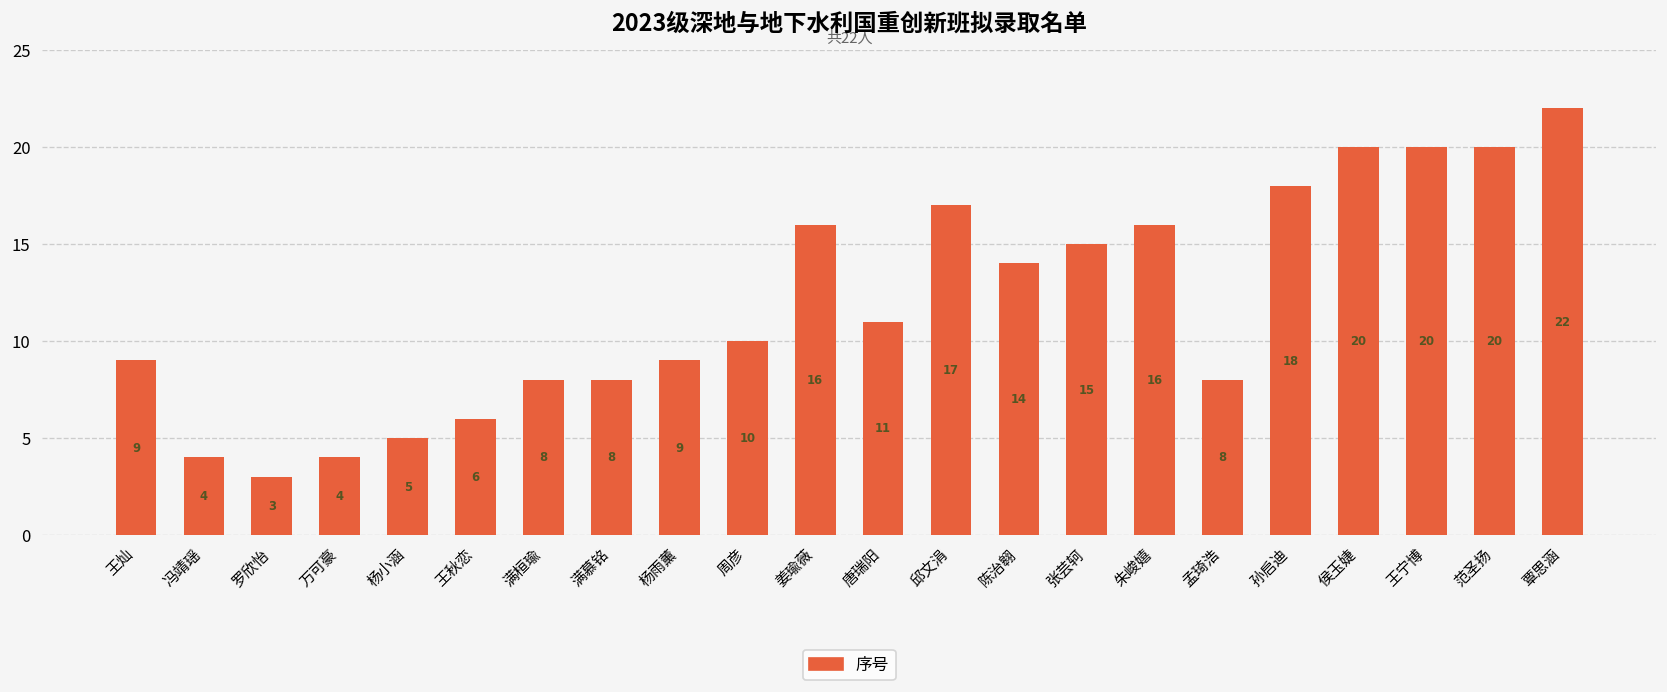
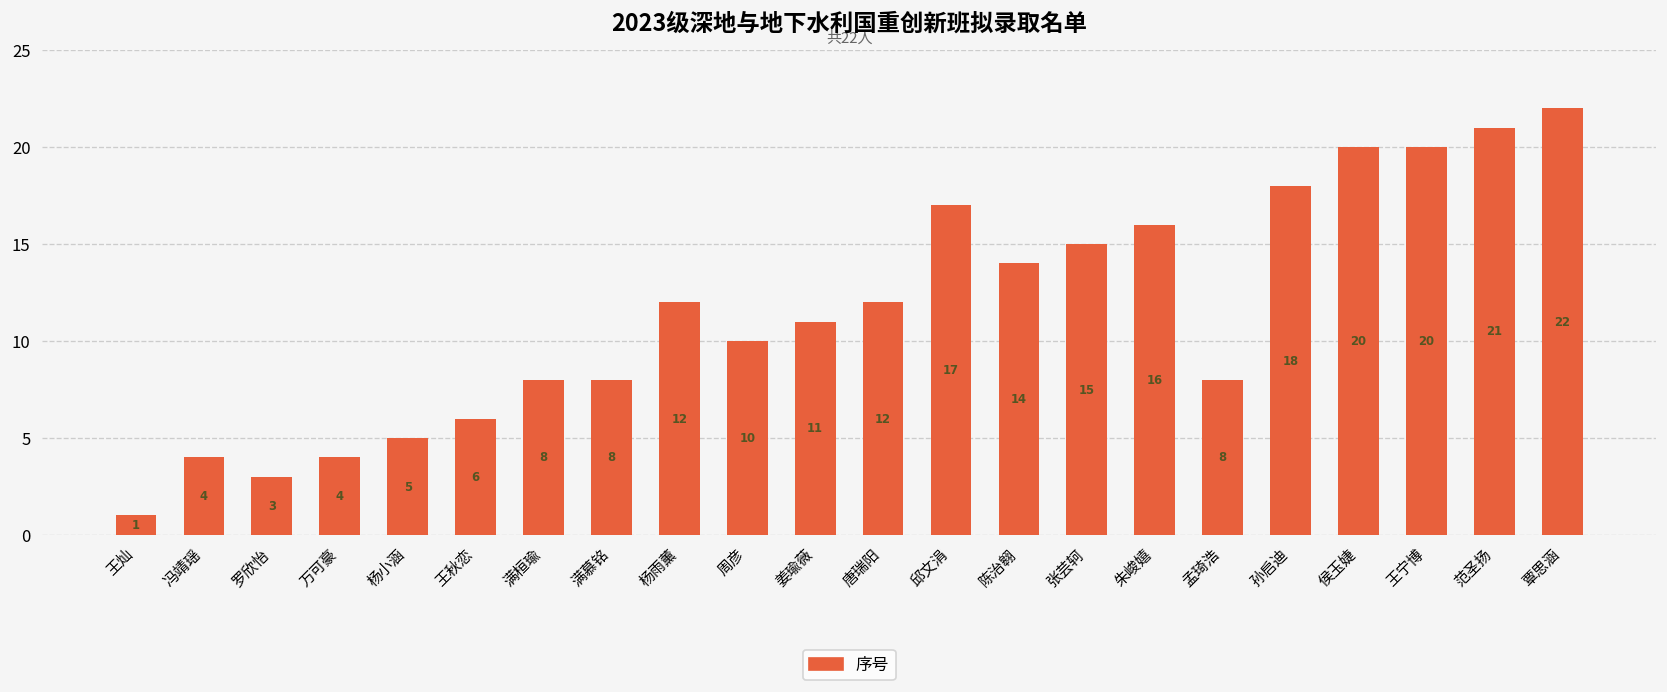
王灿: 9 -> 1
杨雨薰: 9 -> 12
姜瑜薇: 16 -> 11
唐瑞阳: 11 -> 12
范圣扬: 20 -> 21
